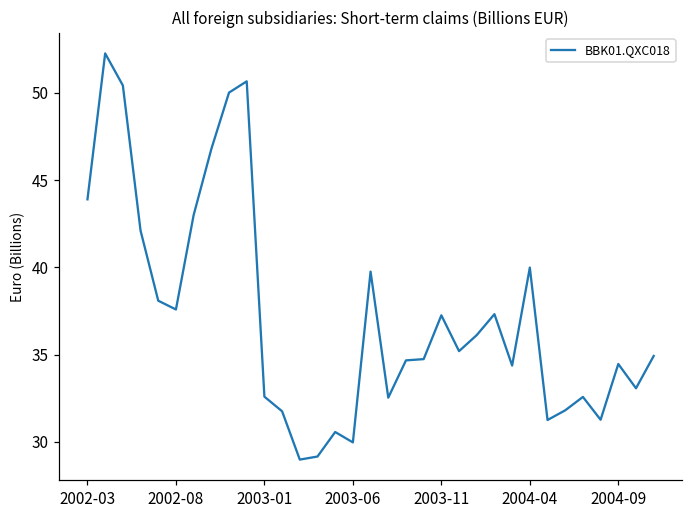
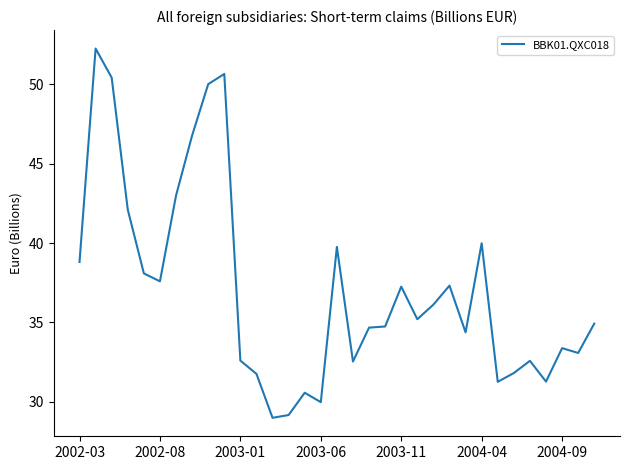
2002-03: 43.9 -> 38.8
2004-09: 34.5 -> 33.4
